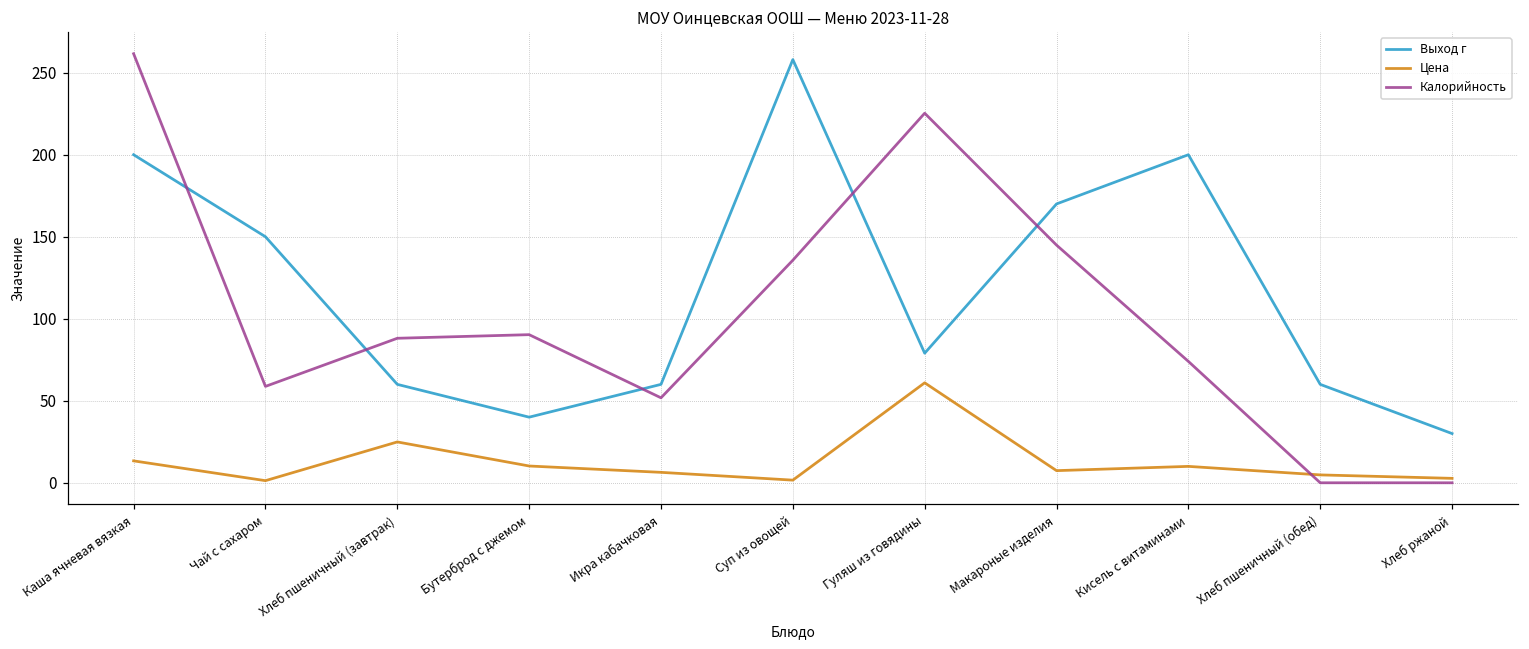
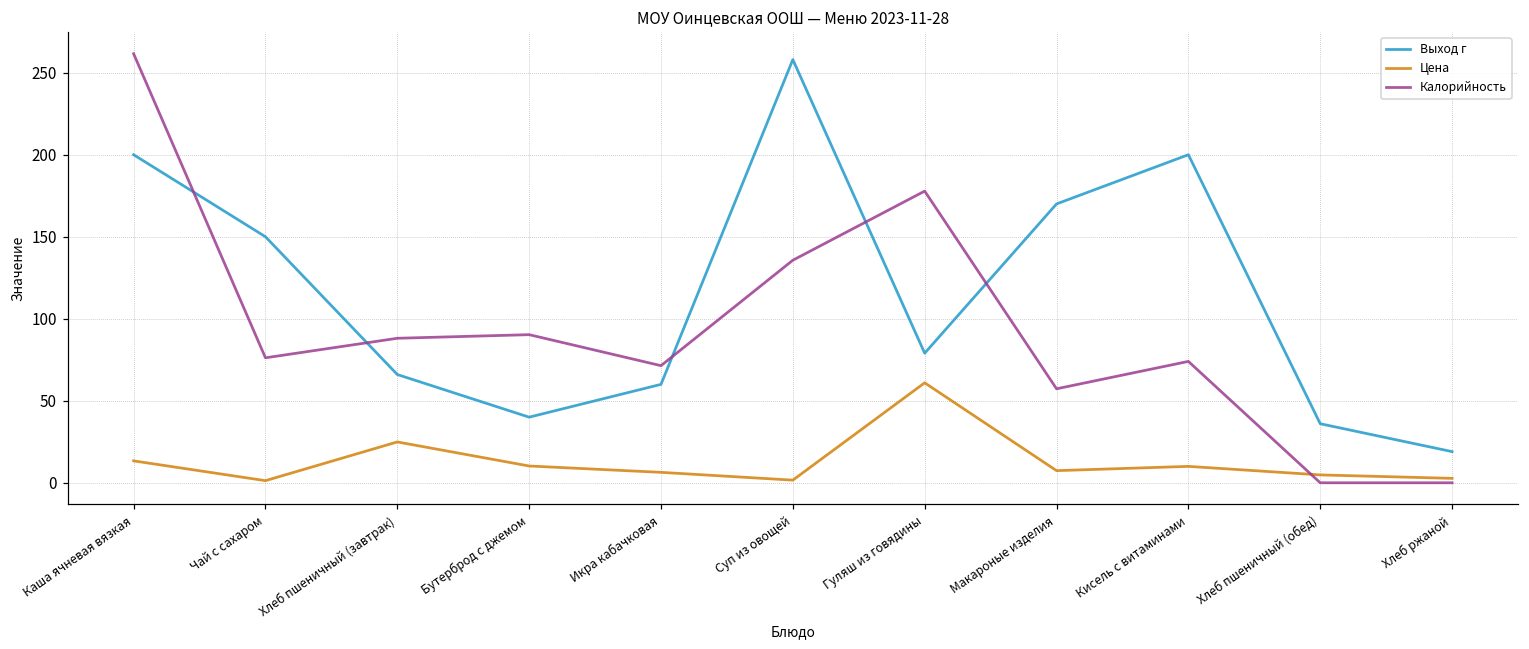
Калорийность, Чай с сахаром: 59 -> 76
Выход г, Хлеб пшеничный (завтрак): 60 -> 66
Калорийность, Икра кабачковая: 52 -> 71
Калорийность, Гуляш из говядины: 225 -> 178
Калорийность, Макароные изделия: 145 -> 57
Выход г, Хлеб пшеничный (обед): 60 -> 36
Выход г, Хлеб ржаной: 30 -> 19
